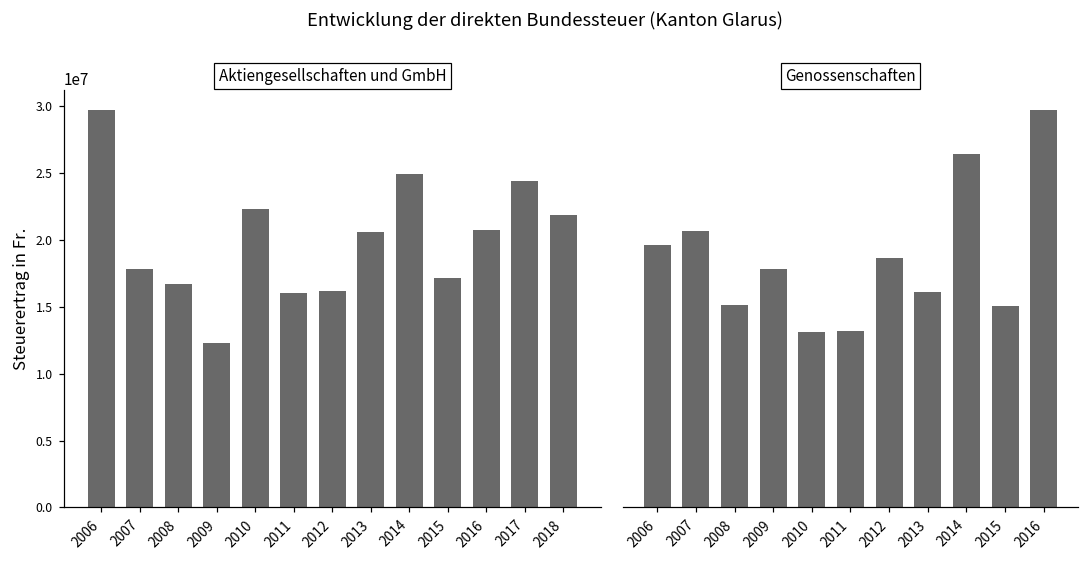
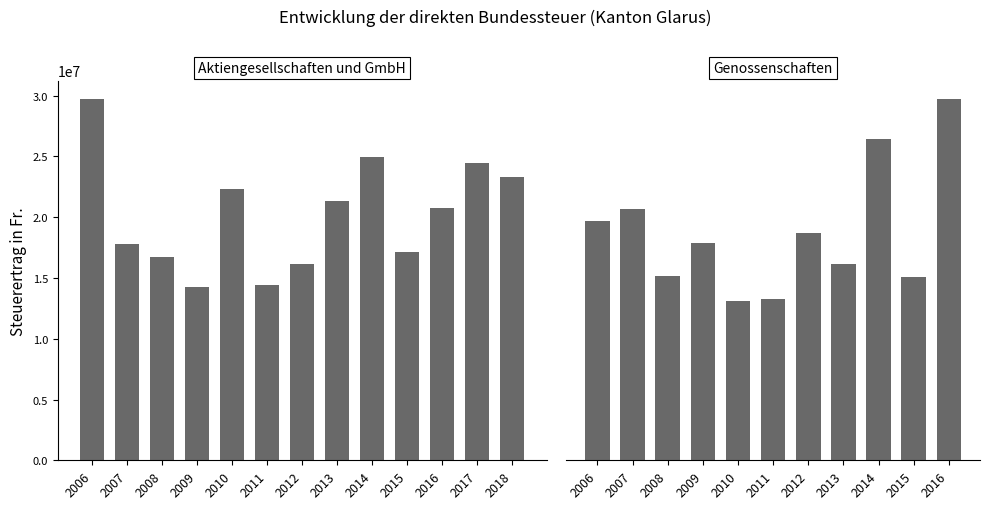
Aktiengesellschaften und GmbH, 2009: 12300000 -> 14300000
Aktiengesellschaften und GmbH, 2011: 16000000 -> 14400000
Aktiengesellschaften und GmbH, 2013: 20600000 -> 21300000
Aktiengesellschaften und GmbH, 2018: 21900000 -> 23300000
